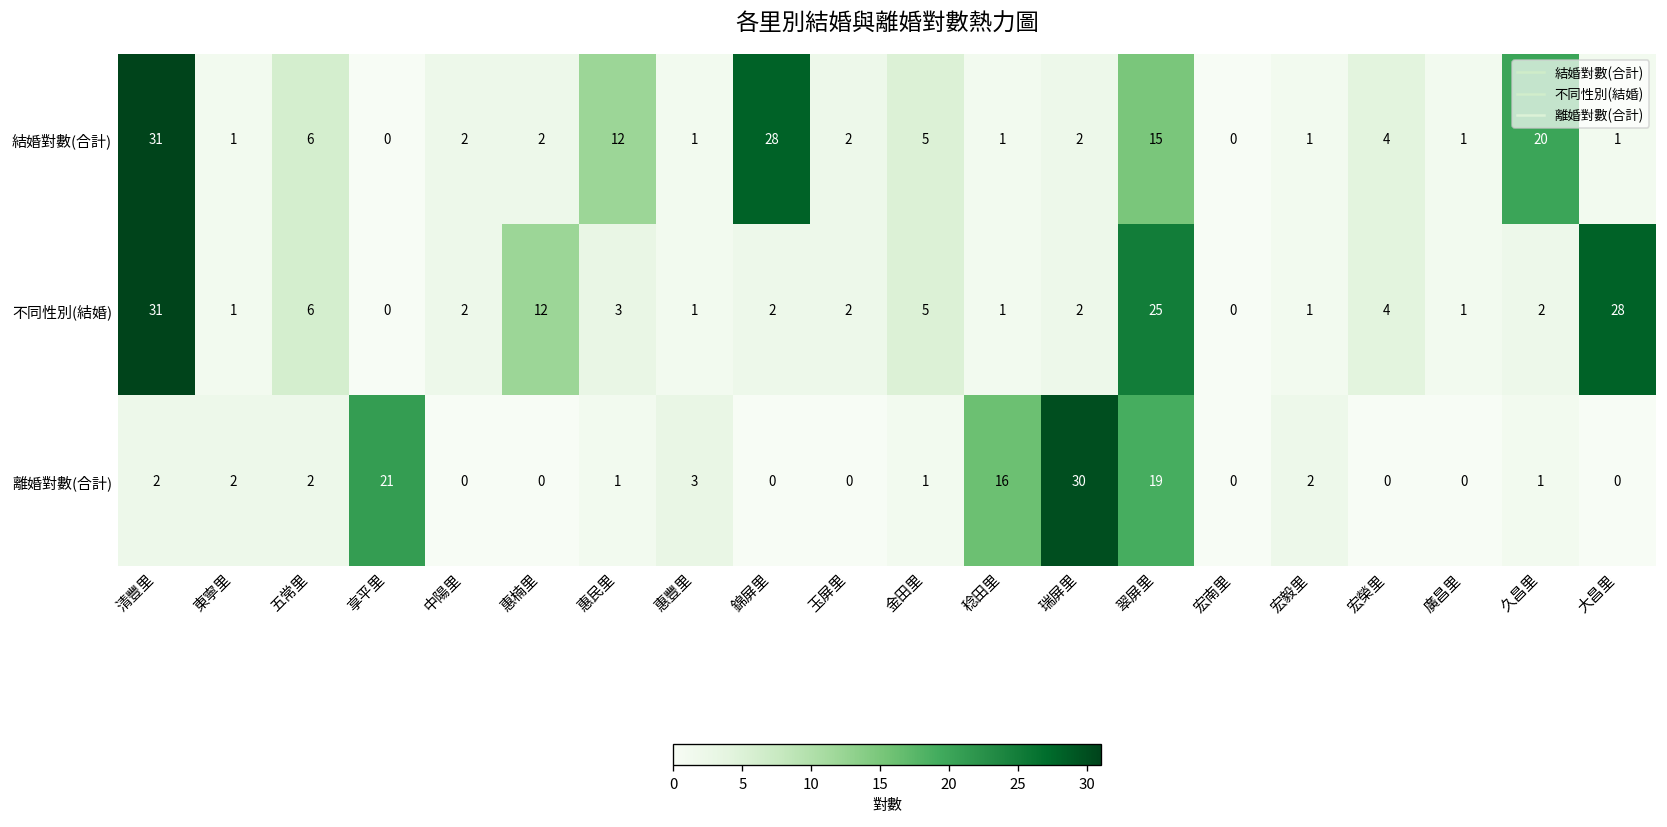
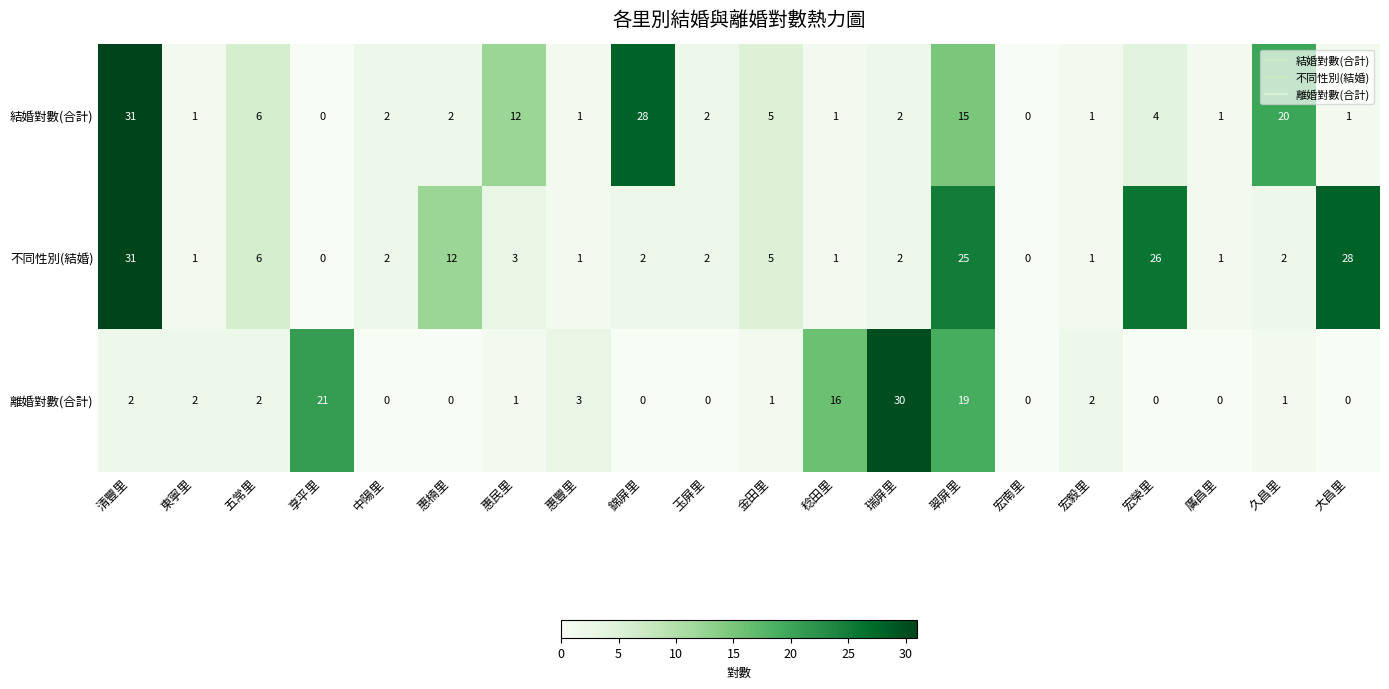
不同性別(結婚), 宏榮里: 4 -> 26
